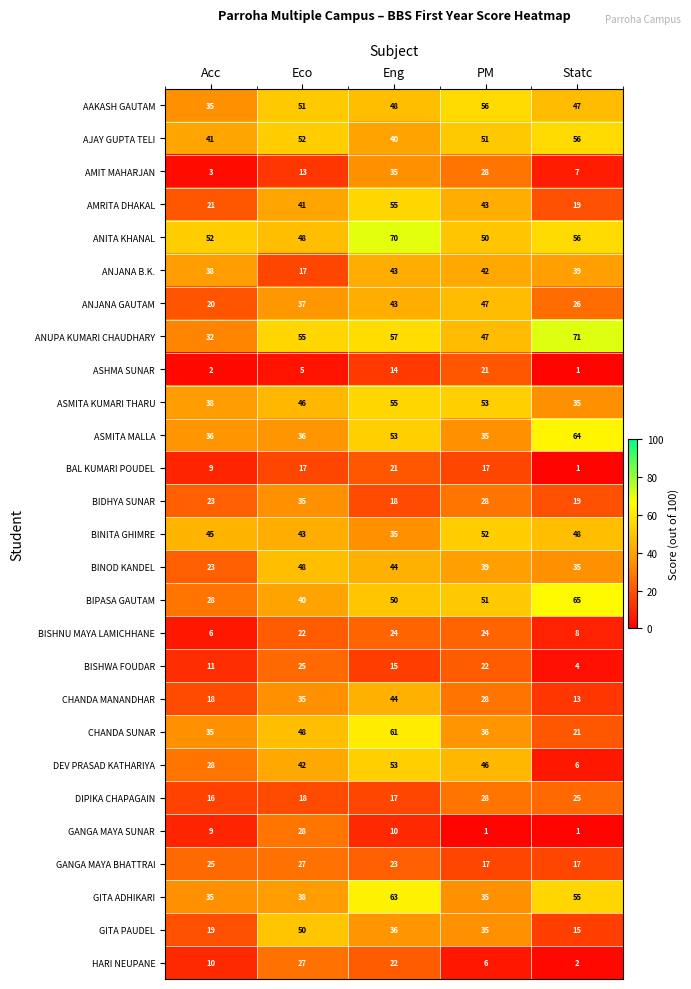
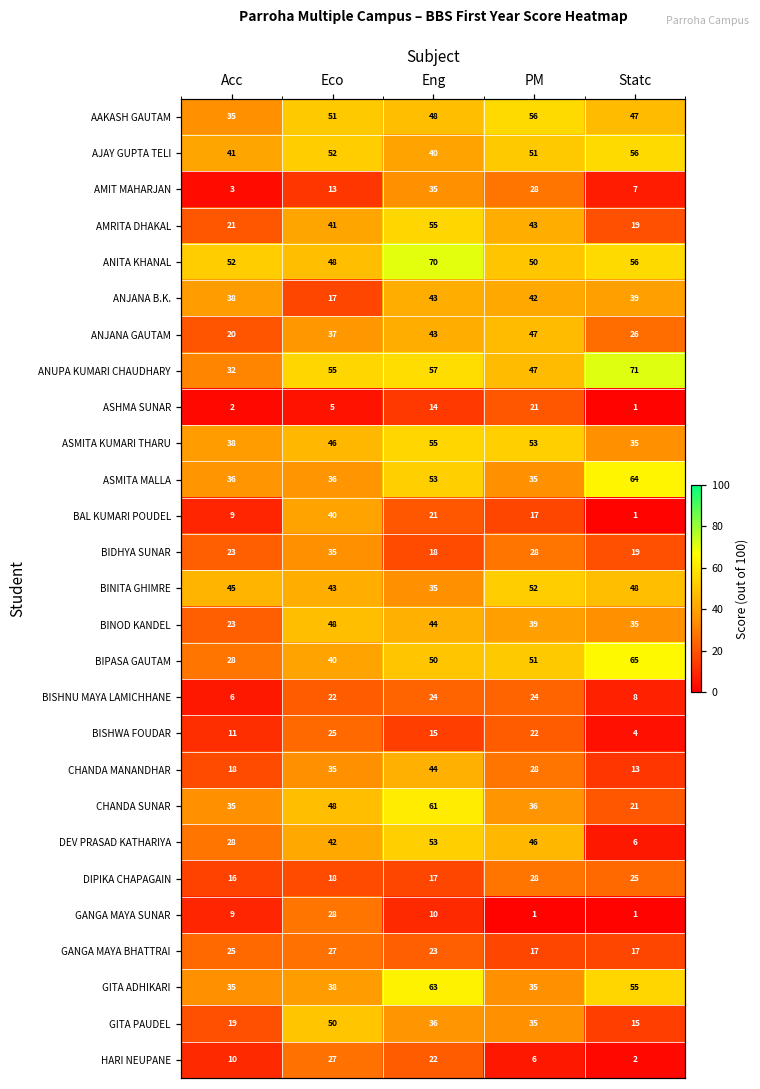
BAL KUMARI POUDEL, Eco: 17 -> 40
